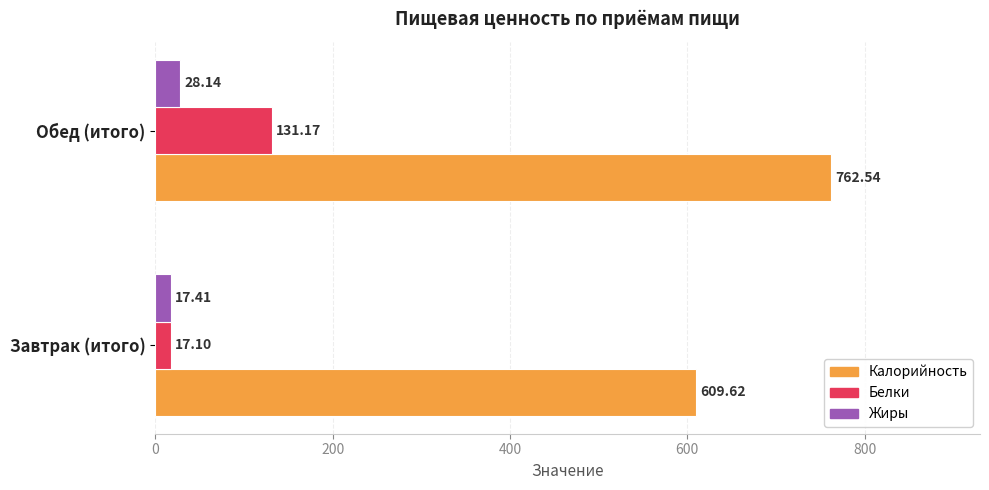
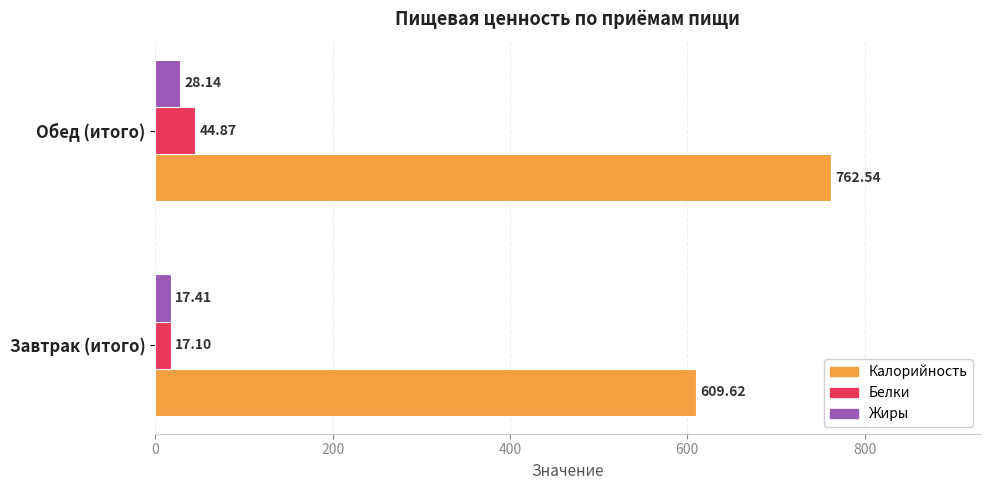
Белки, Обед (итого): 131.17 -> 44.87
